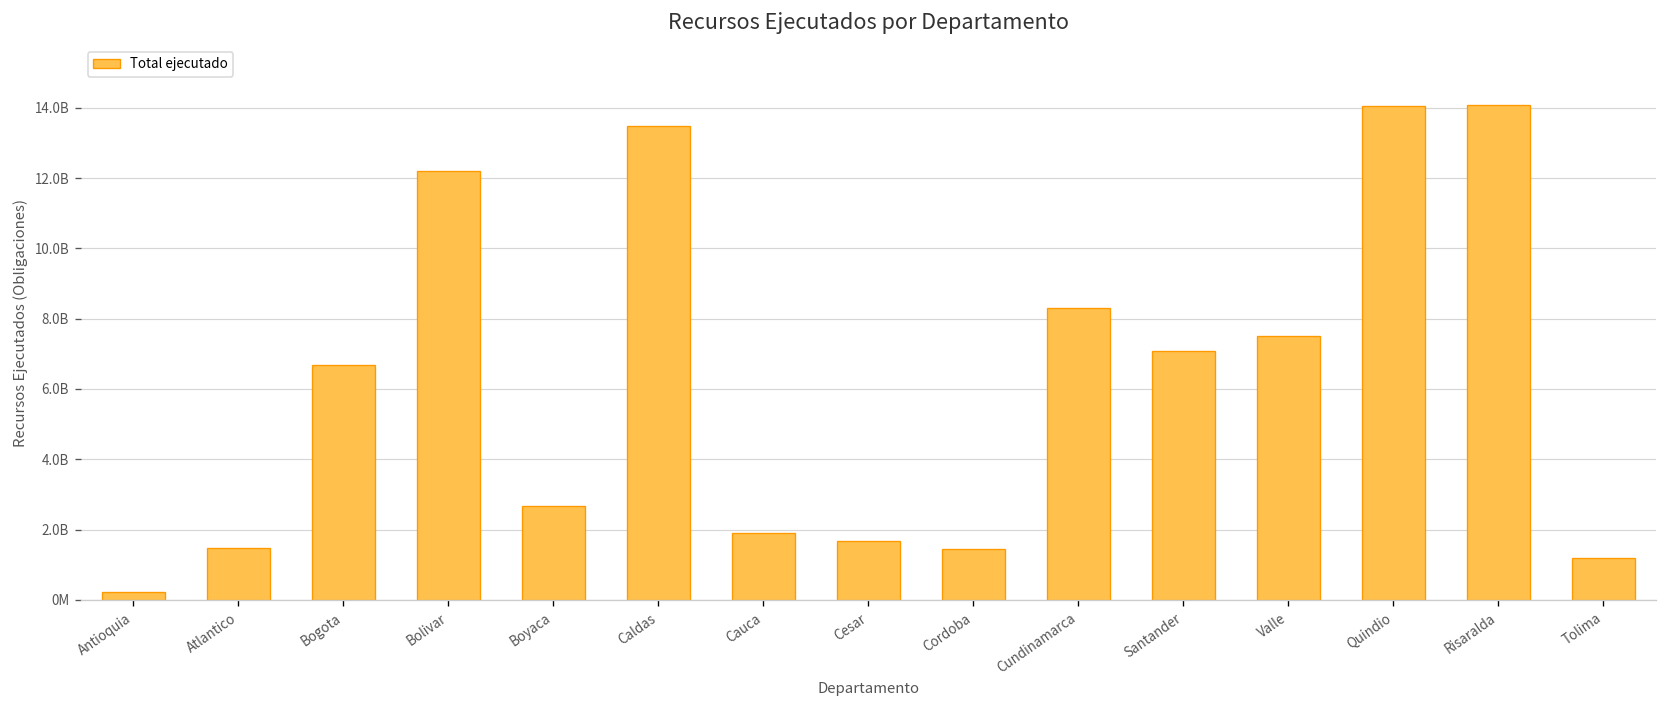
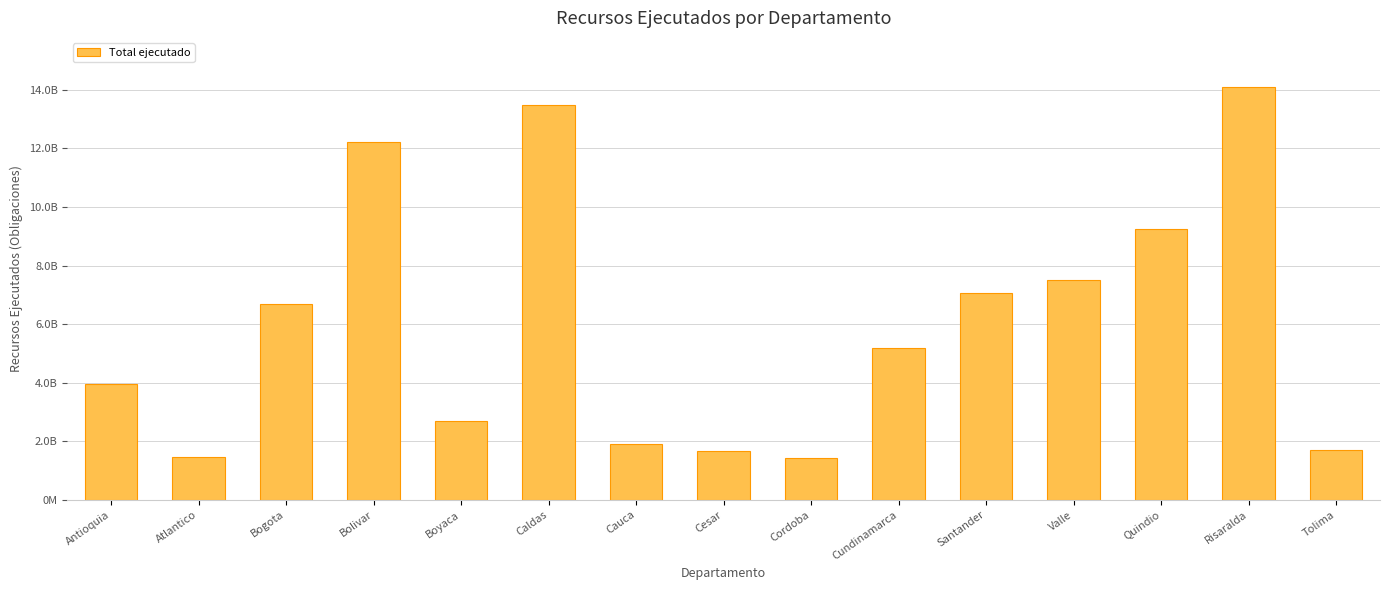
Antioquia: 200000000 -> 4000000000
Cundinamarca: 8300000000 -> 5200000000
Quindio: 14100000000 -> 9200000000
Tolima: 1200000000 -> 1700000000
